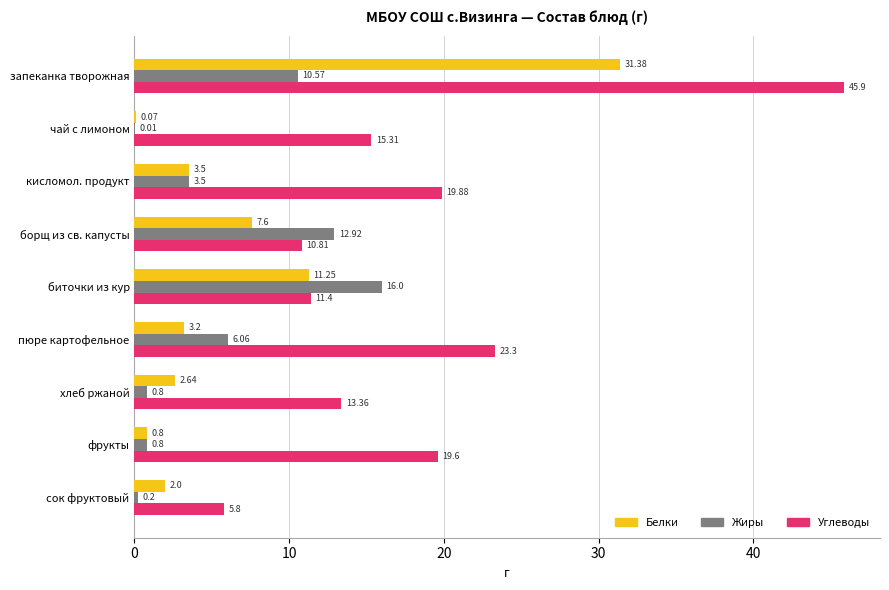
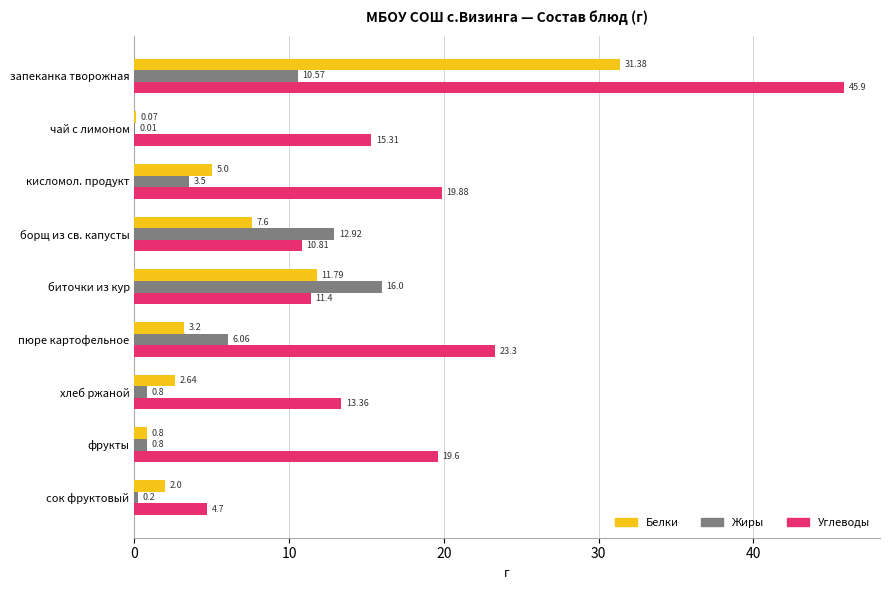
Белки, кисломол. продукт: 3.5 -> 5.0
Белки, биточки из кур: 11.25 -> 11.79
Углеводы, сок фруктовый: 5.8 -> 4.7
